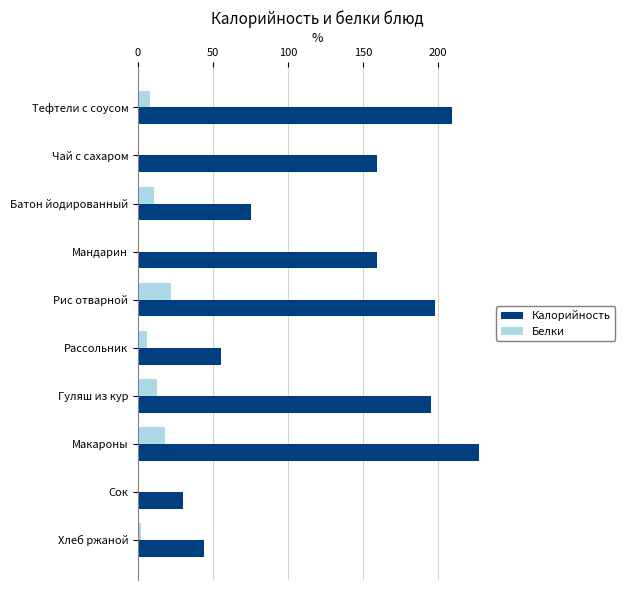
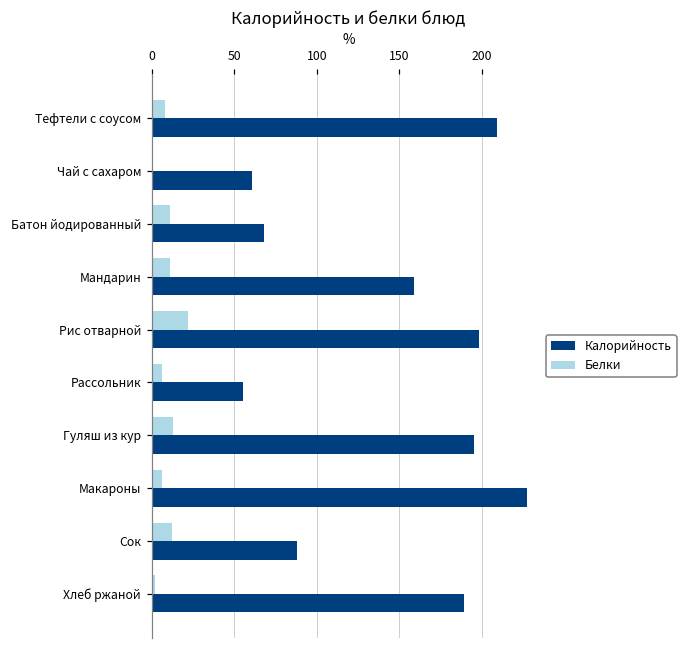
Калорийность, Чай с сахаром: 159 -> 61
Калорийность, Батон йодированный: 75 -> 68
Белки, Мандарин: 1 -> 11
Белки, Макароны: 18 -> 6
Белки, Сок: 0 -> 12
Калорийность, Сок: 30 -> 88
Калорийность, Хлеб ржаной: 44 -> 189
